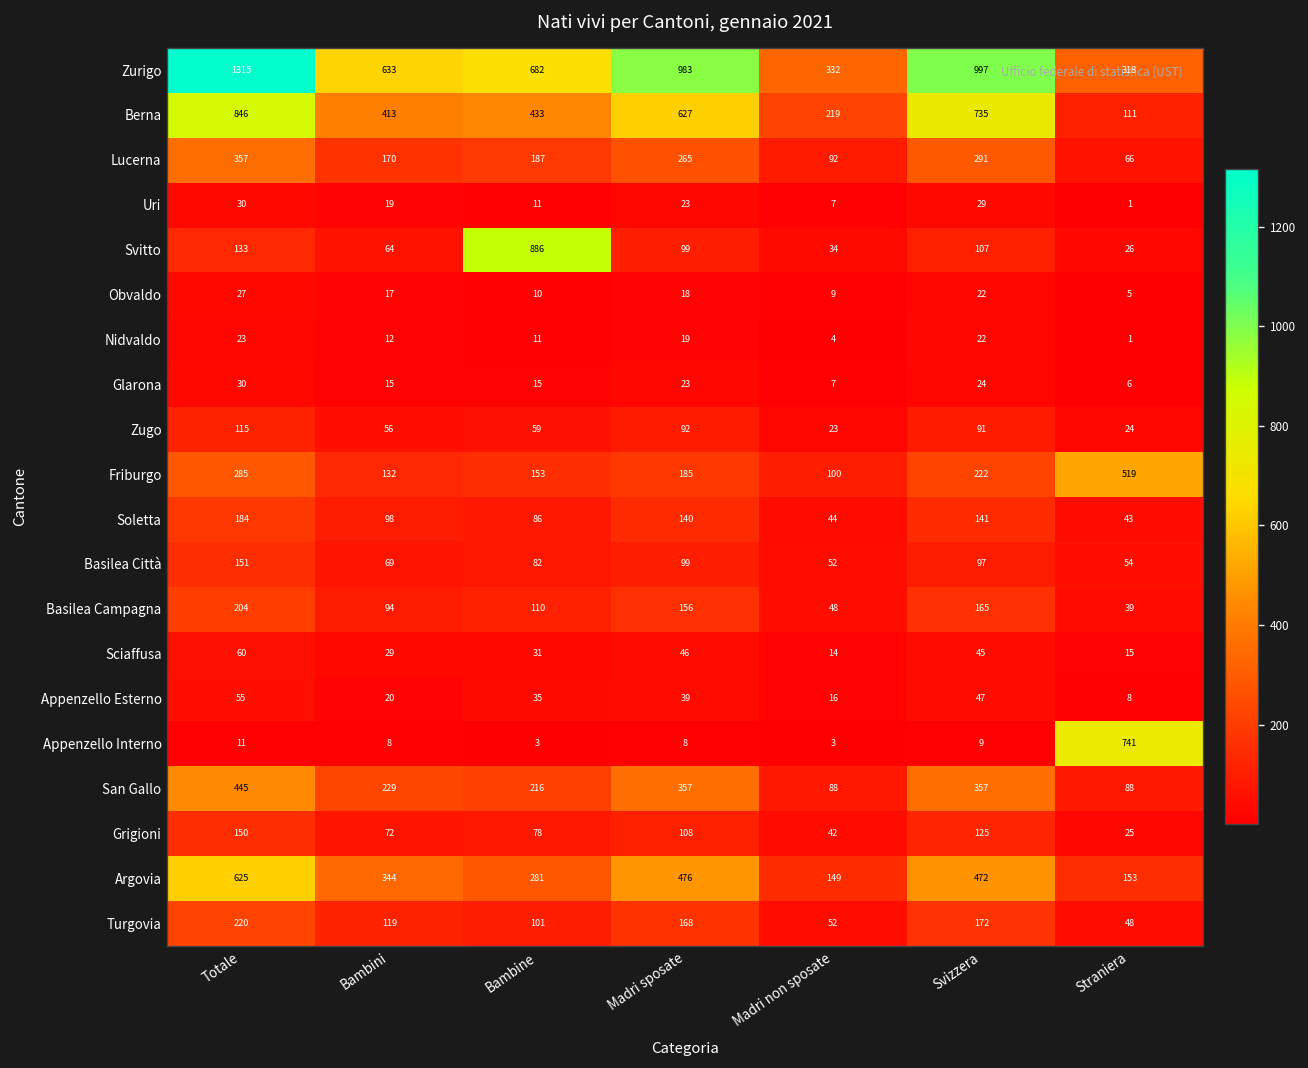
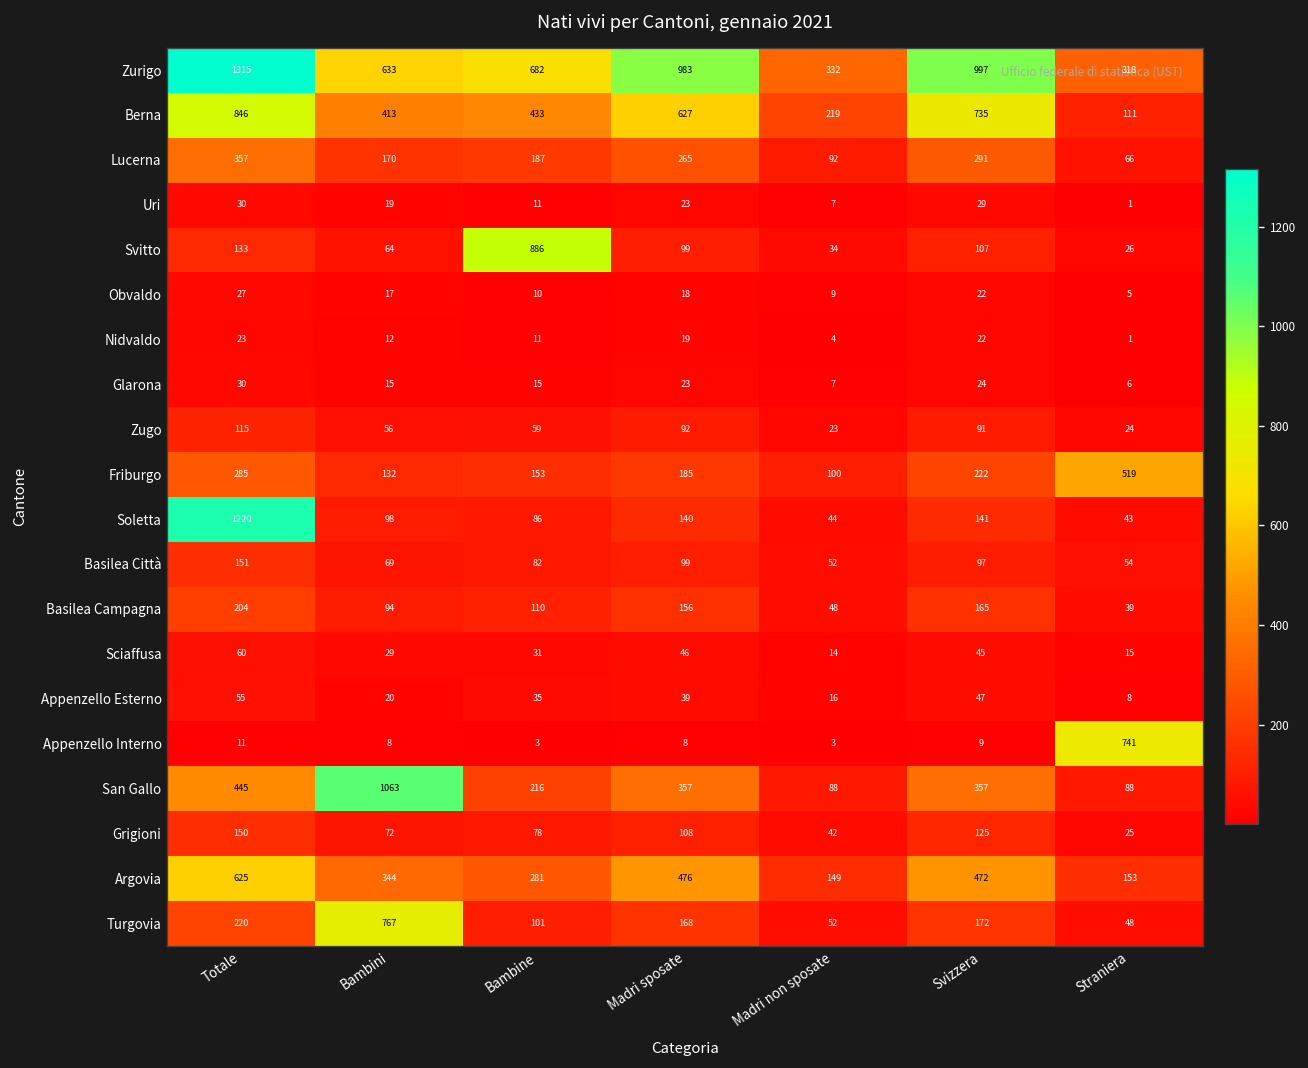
Soletta, Totale: 184 -> 1220
San Gallo, Bambini: 229 -> 1063
Turgovia, Bambini: 119 -> 767
